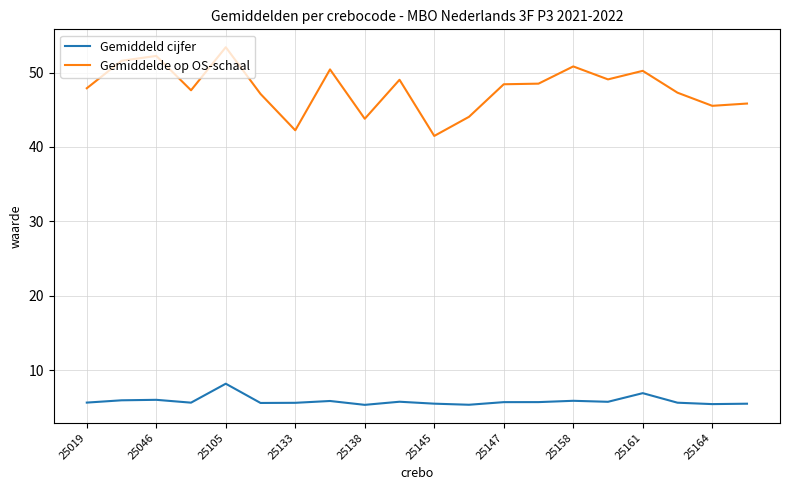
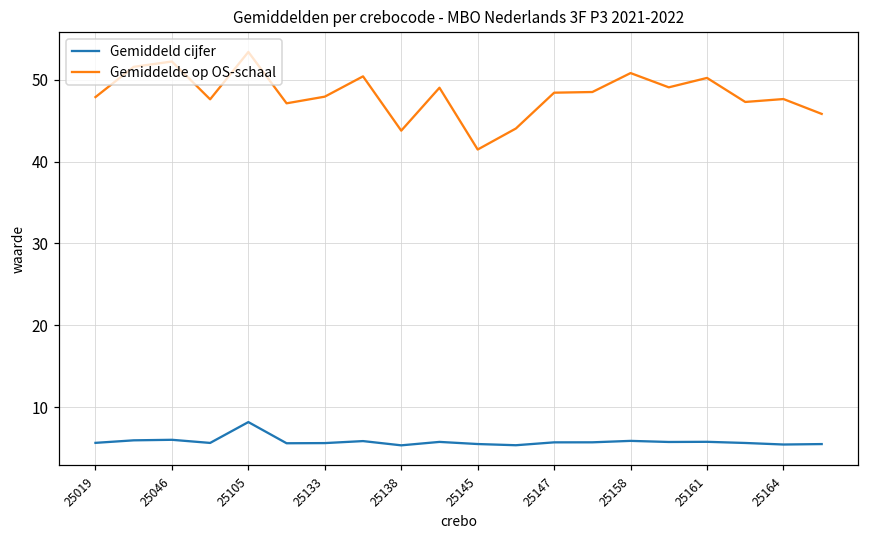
Gemiddelde op OS-schaal, 25133: 42 -> 48
Gemiddeld cijfer, 25161: 7 -> 6
Gemiddelde op OS-schaal, 25164: 46 -> 48
